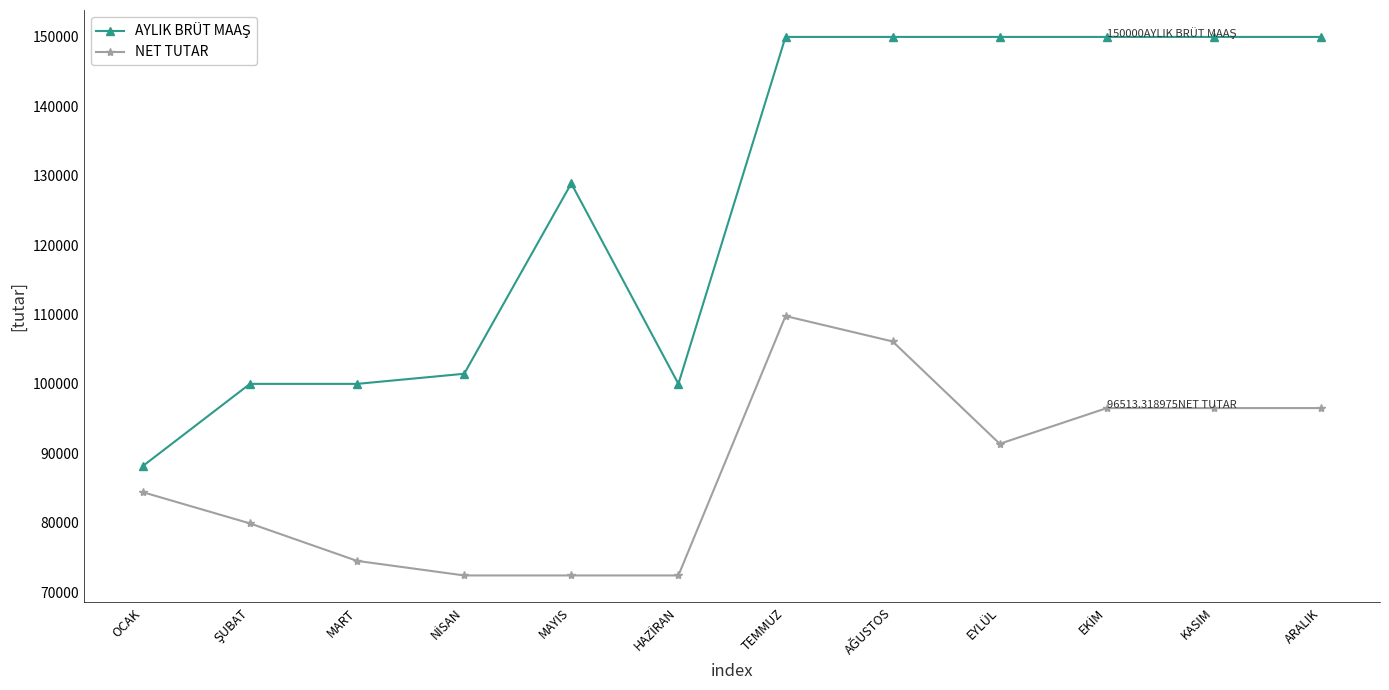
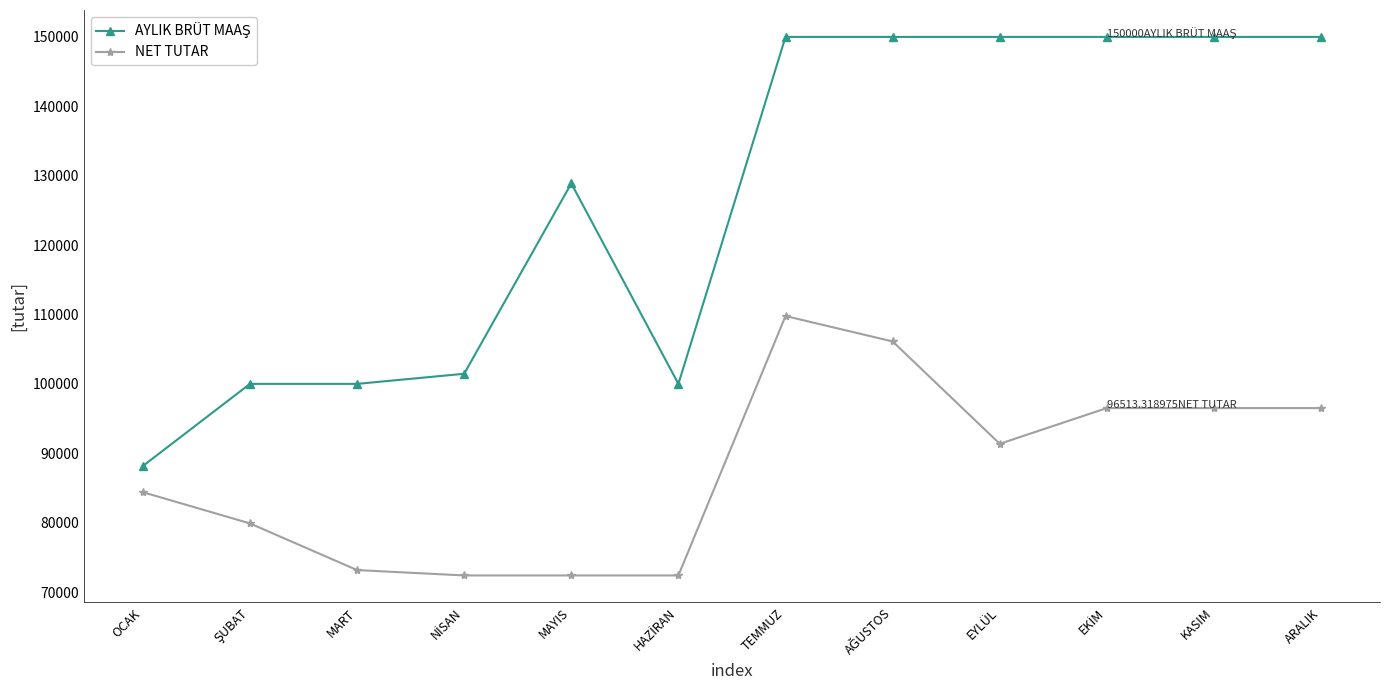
NET TUTAR, MART: 74000 -> 73000
